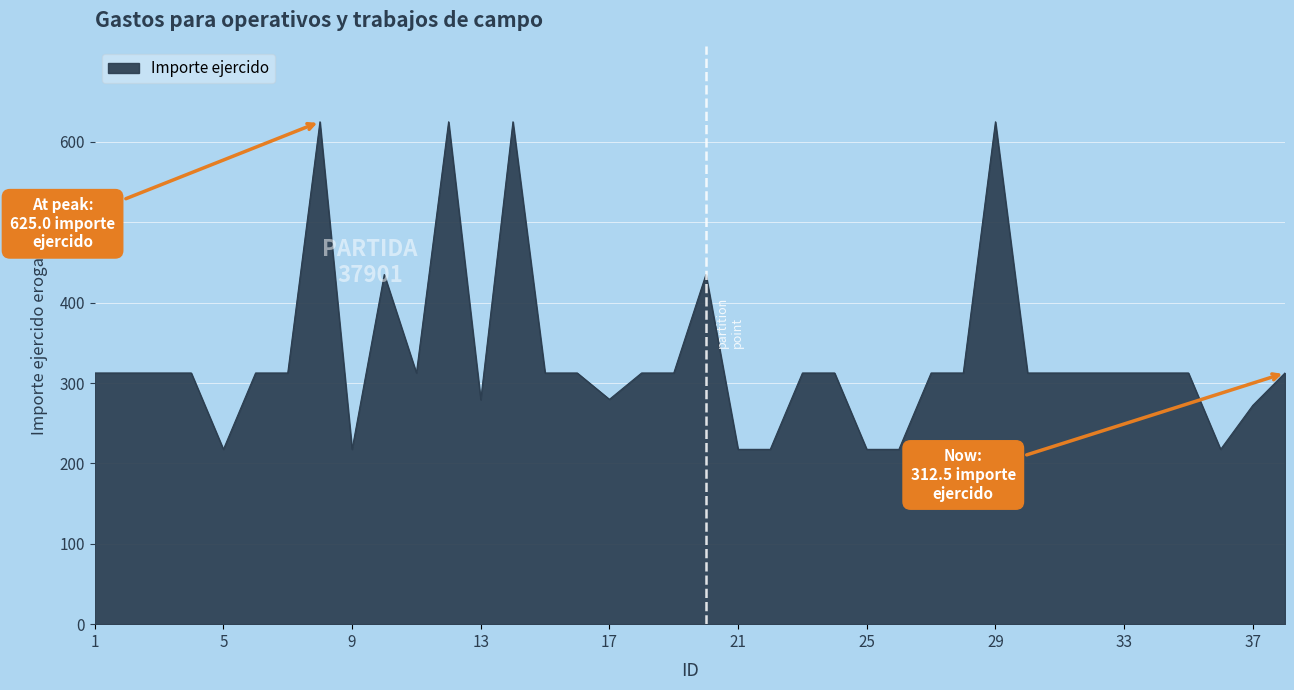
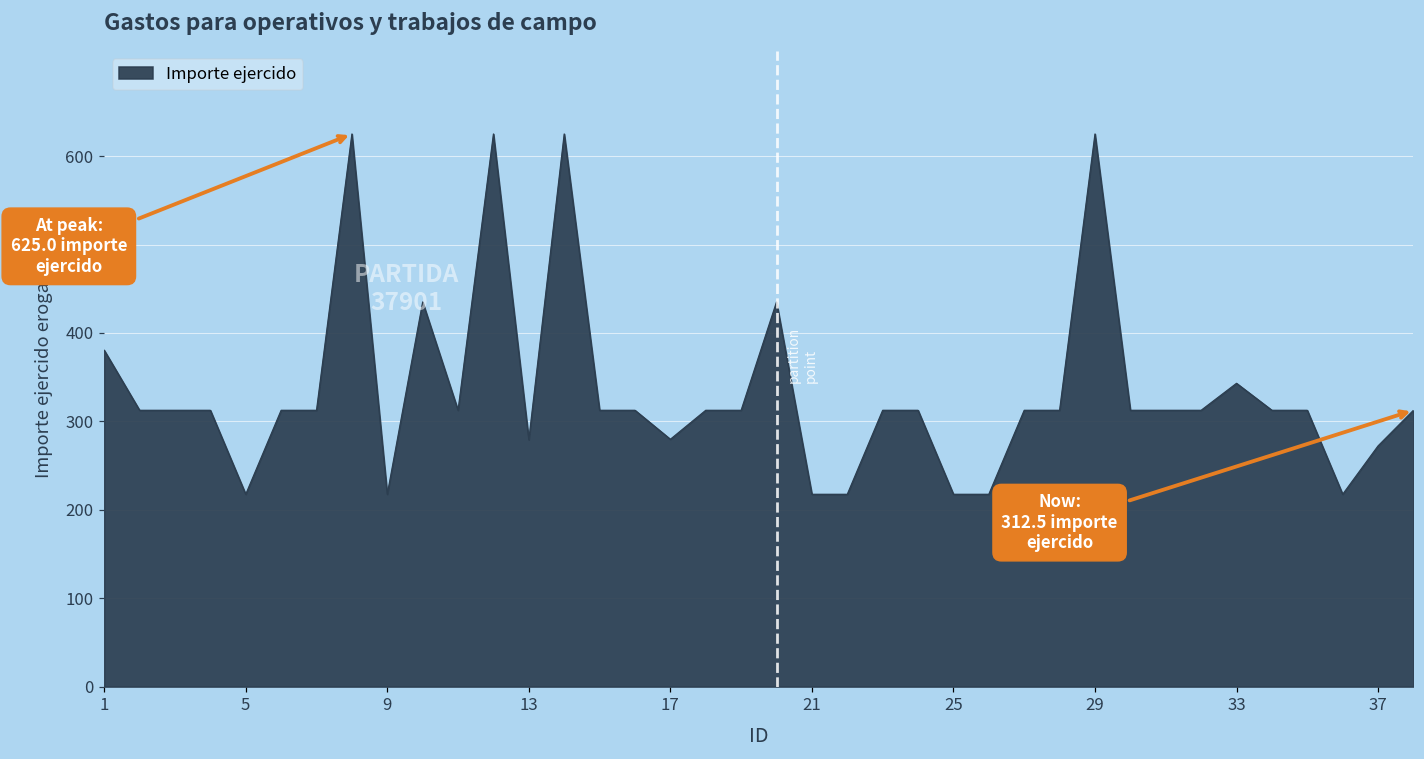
1: 310 -> 380
33: 310 -> 340
